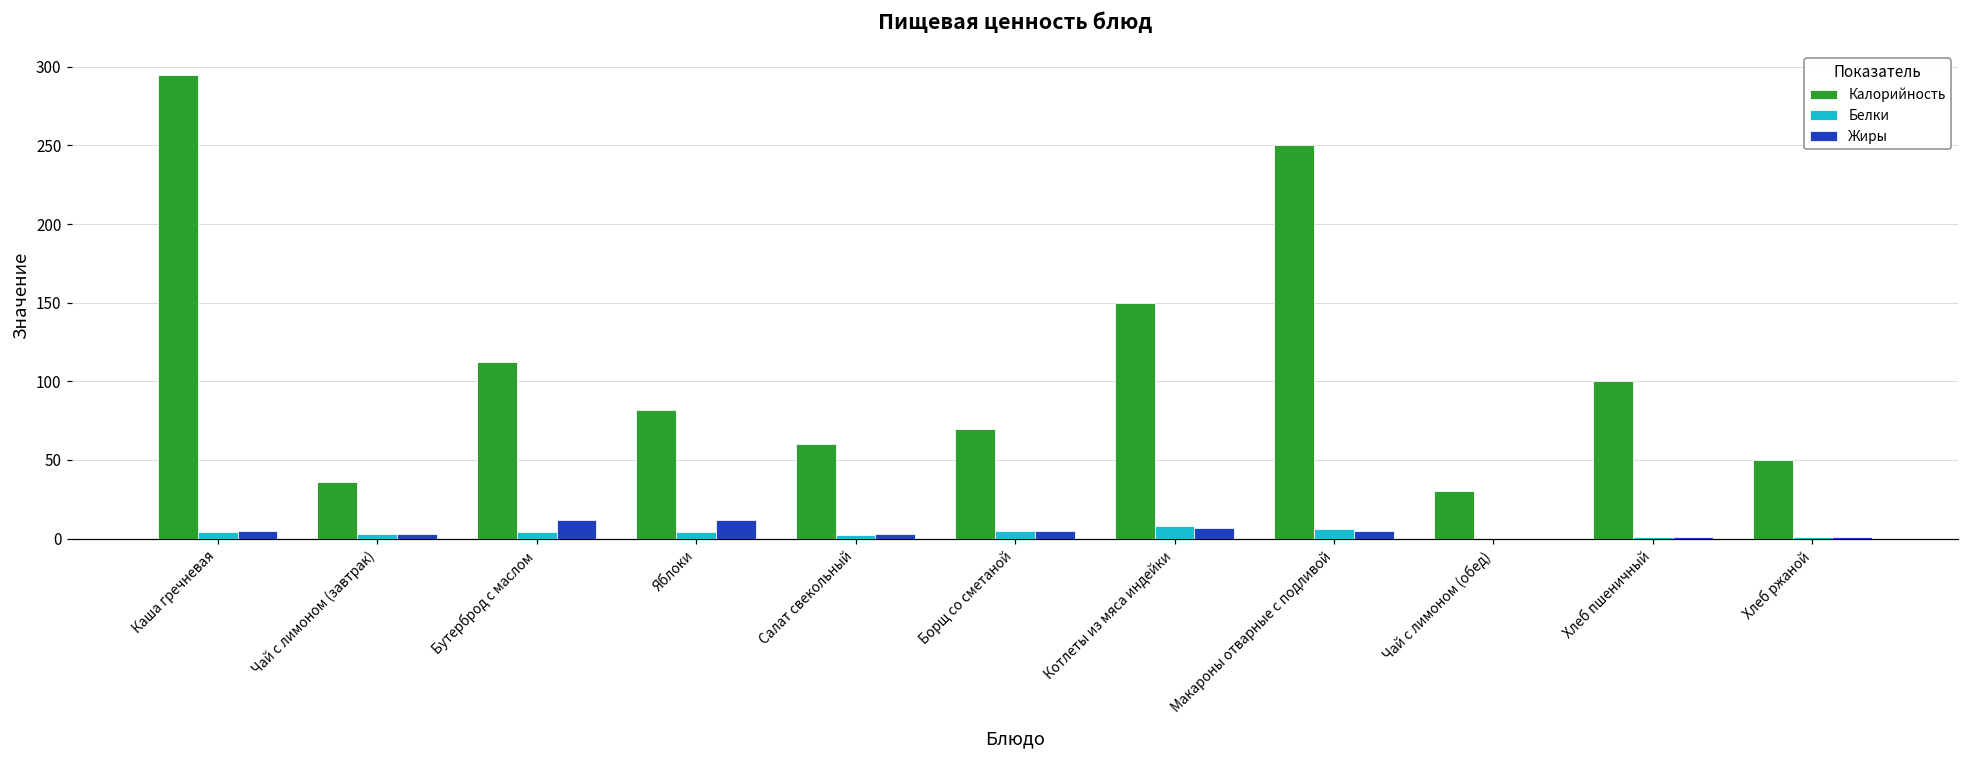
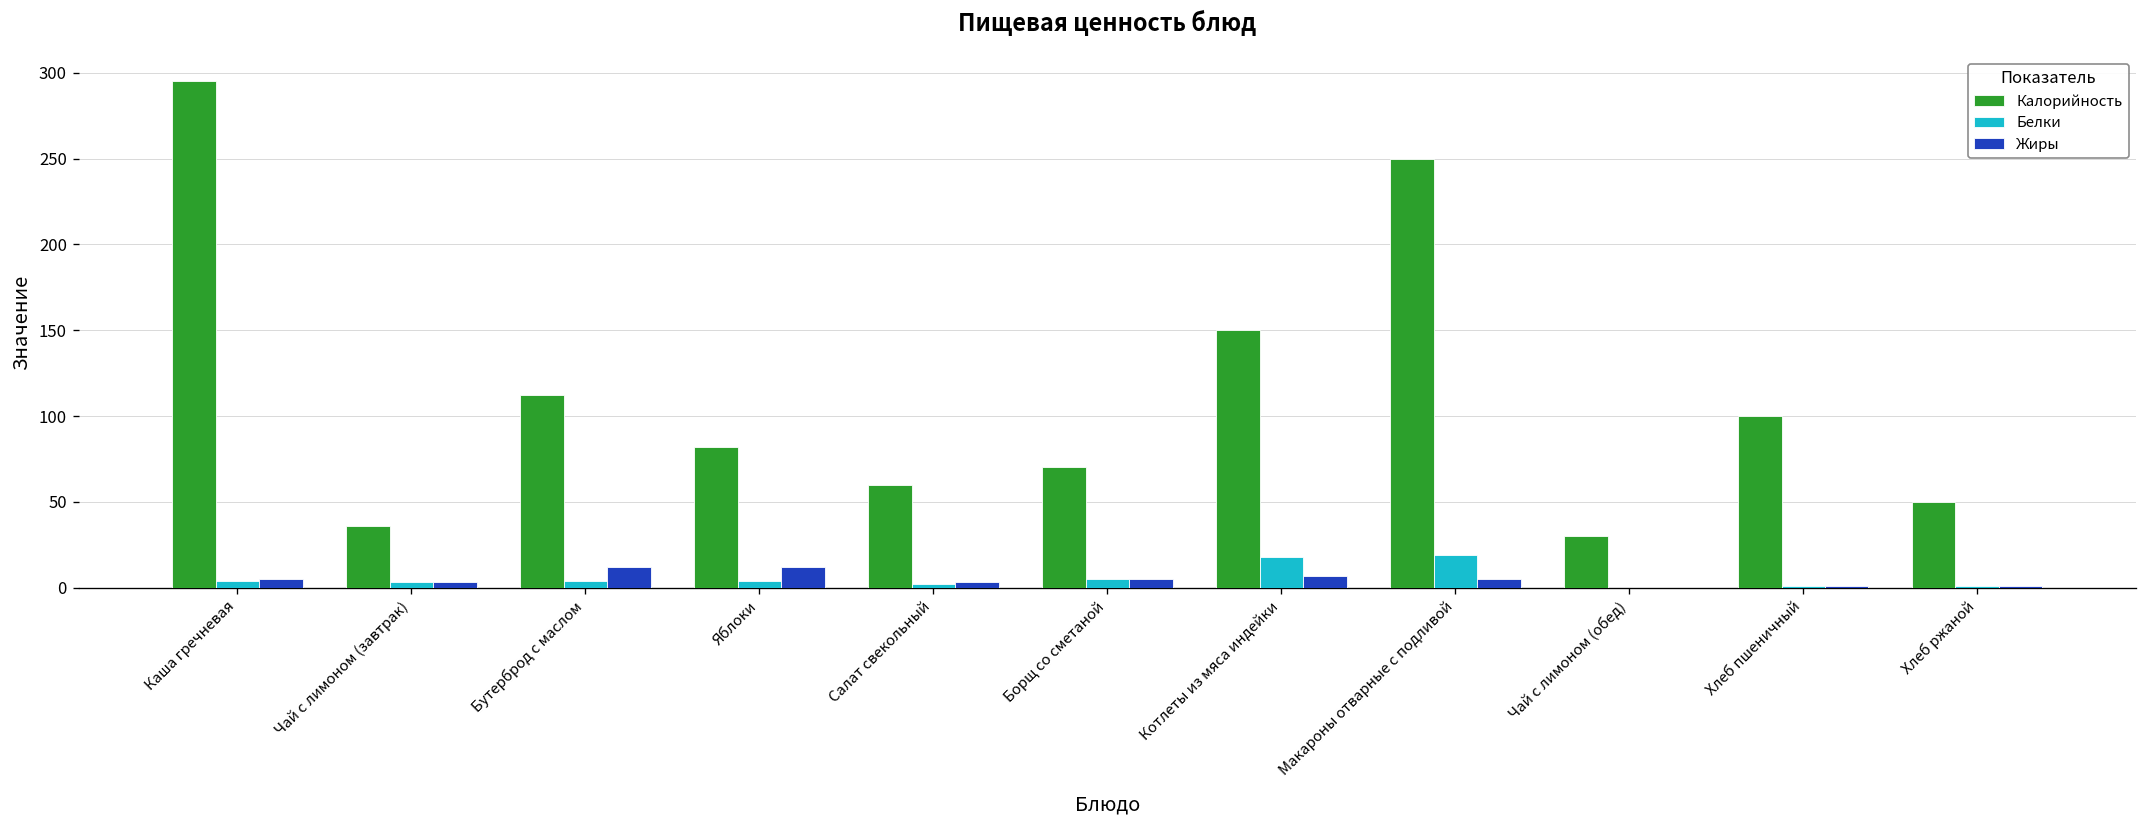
Белки, Котлеты из мяса индейки: 8 -> 18
Белки, Макароны отварные с подливой: 6 -> 19
